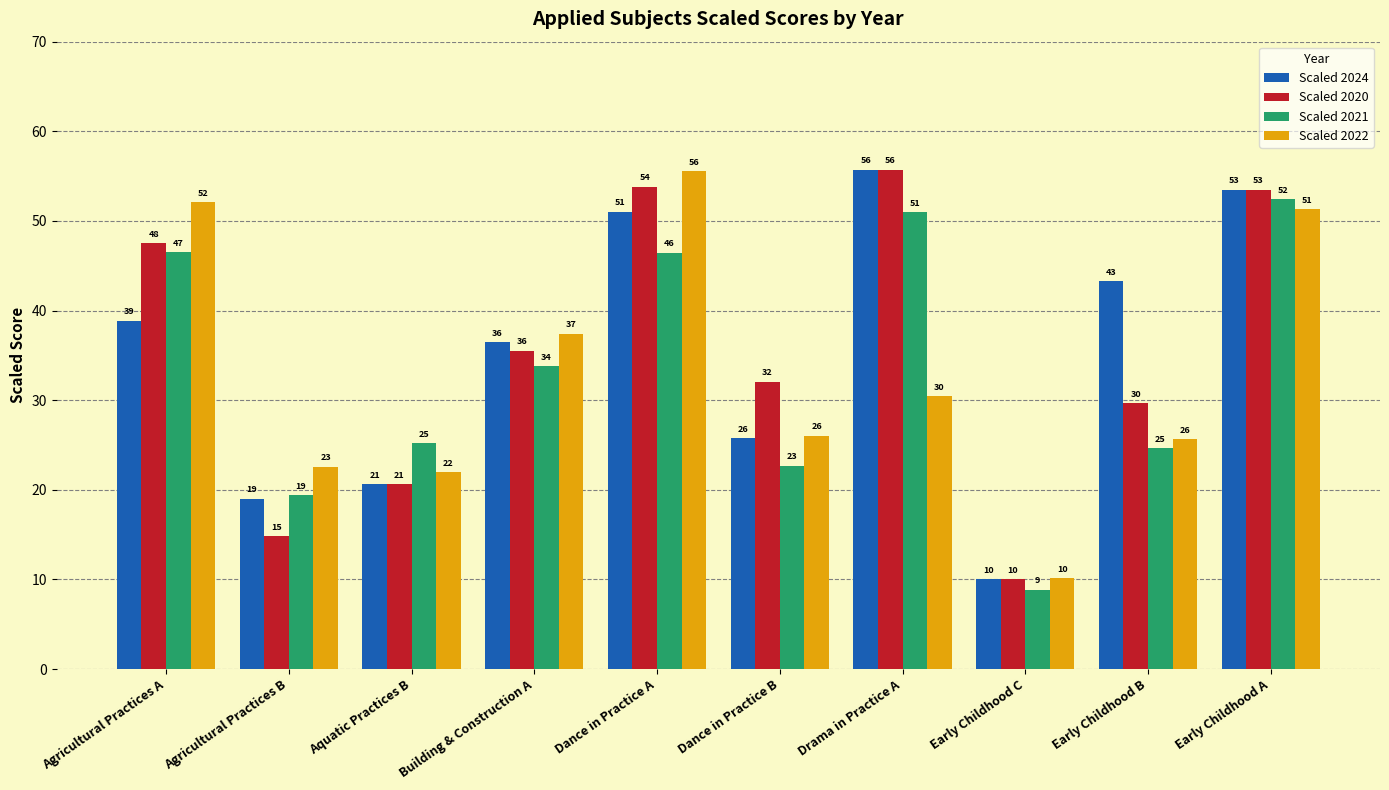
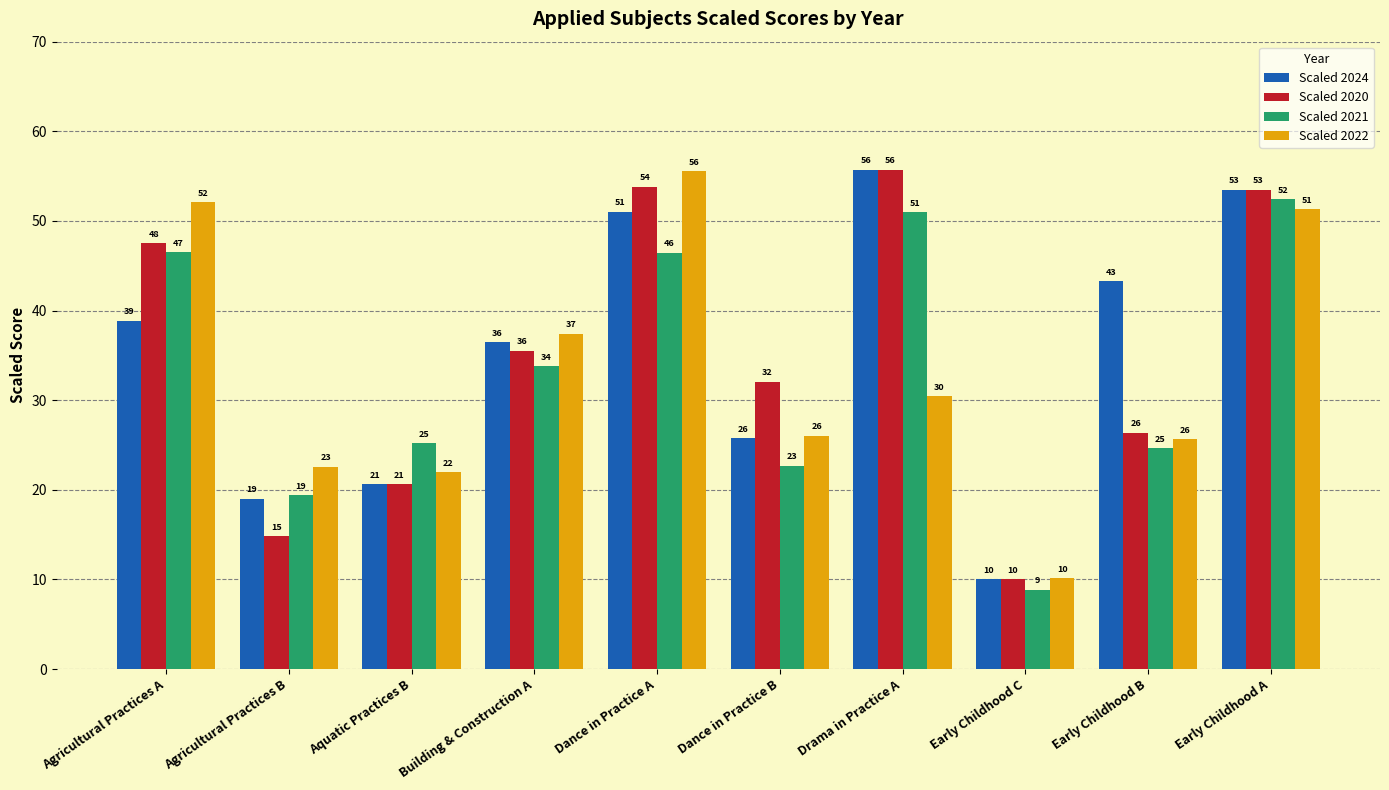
Scaled 2020, Early Childhood B: 30 -> 26
